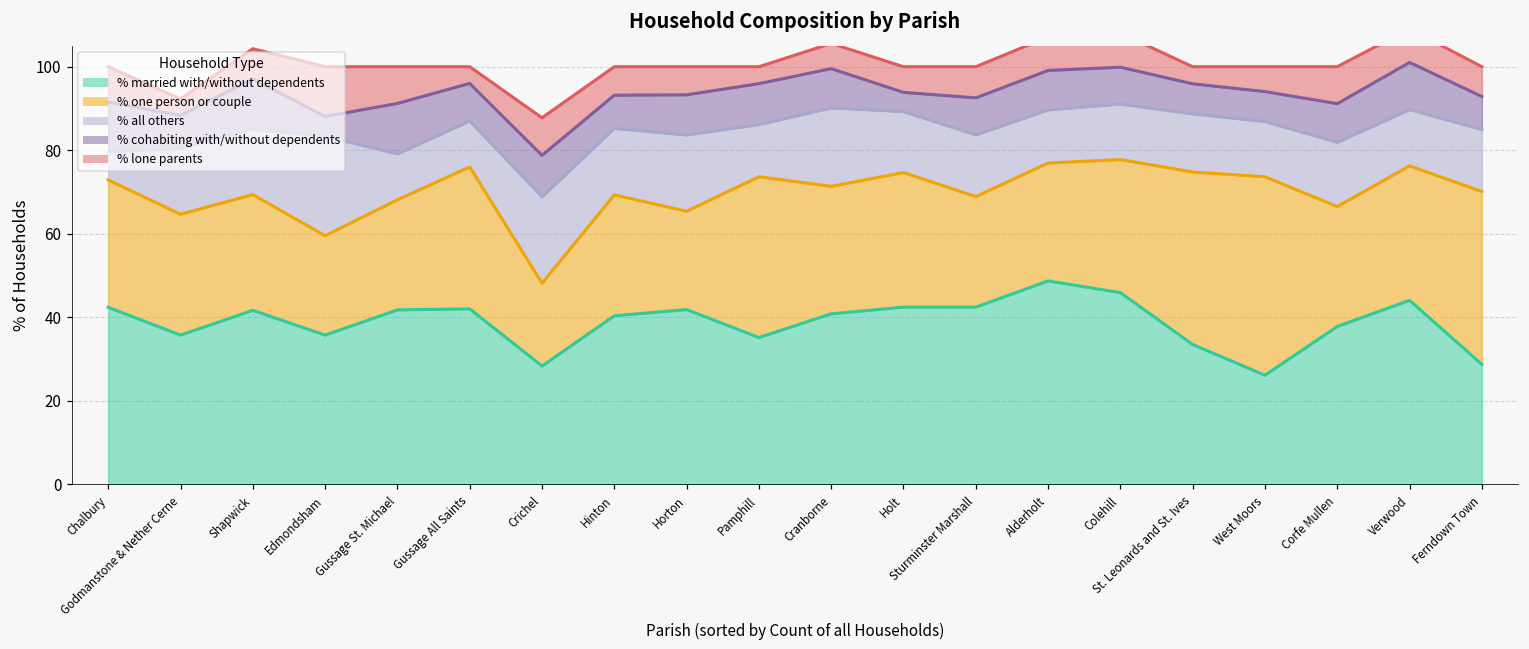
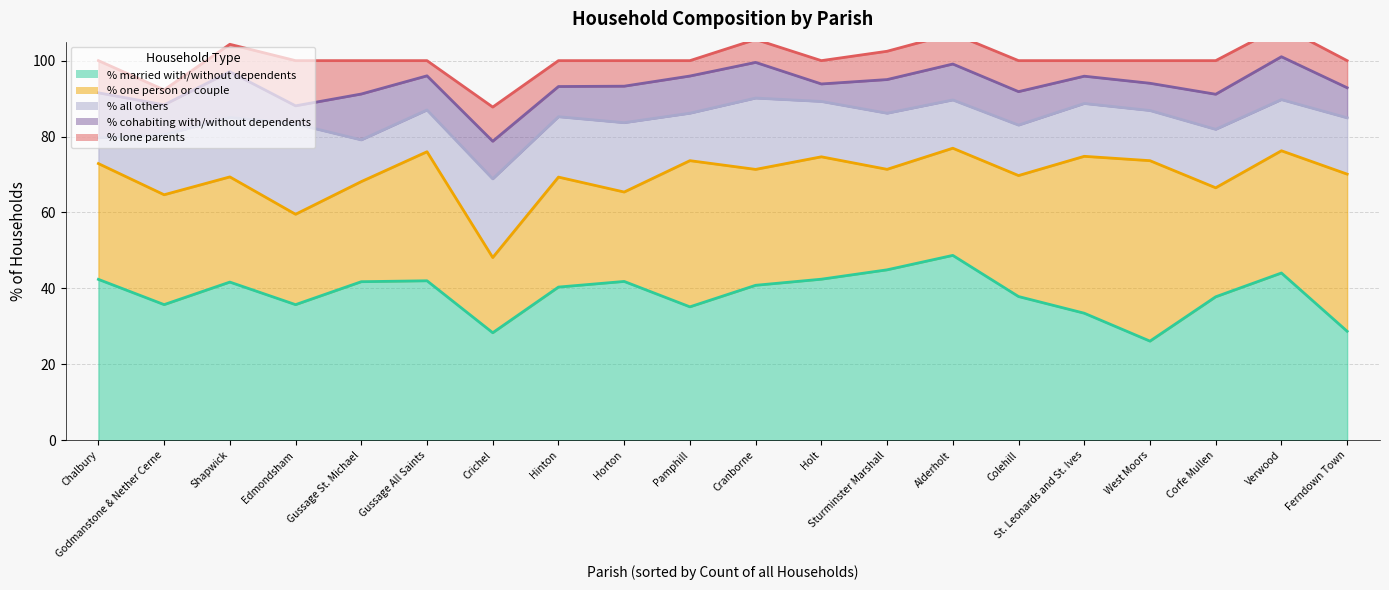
% married with/without dependents, Sturminster Marshall: 42 -> 45
% married with/without dependents, Colehill: 46 -> 38
